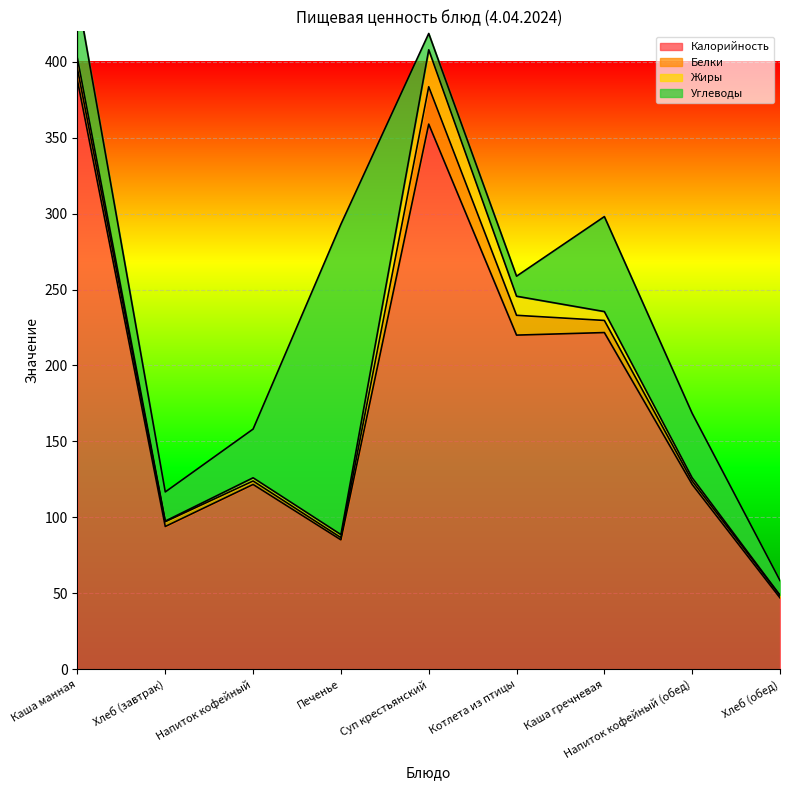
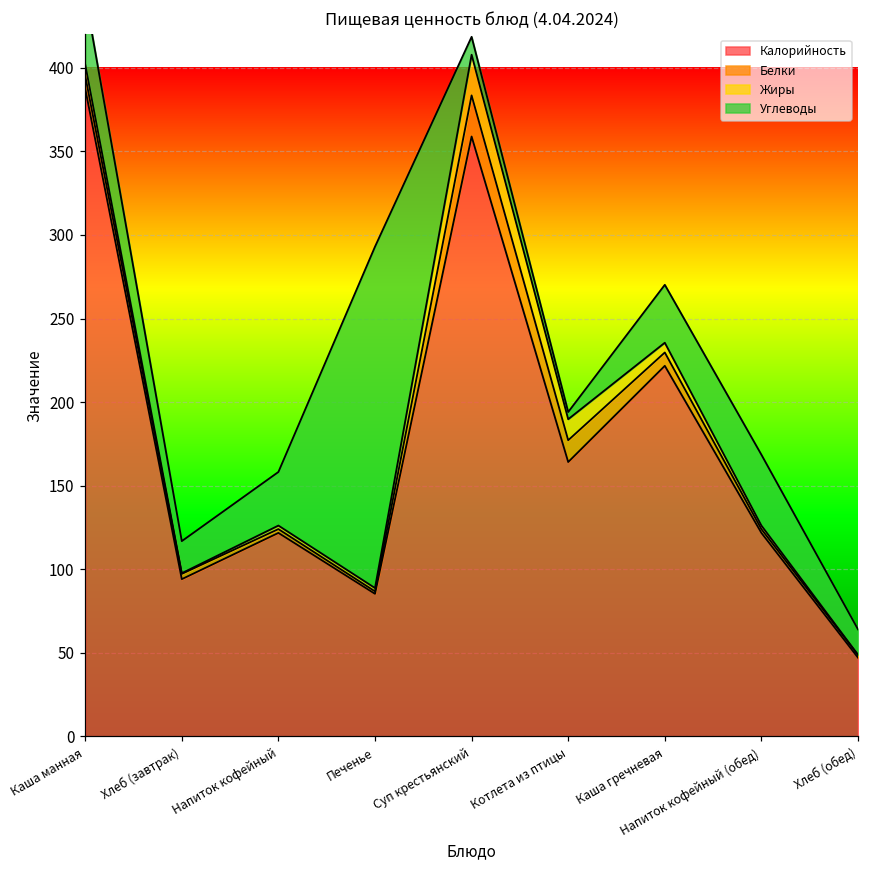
Калорийность, Котлета из птицы: 220 -> 164
Углеводы, Котлета из птицы: 13 -> 4
Углеводы, Каша гречневая: 63 -> 35
Углеводы, Хлеб (обед): 10 -> 15
